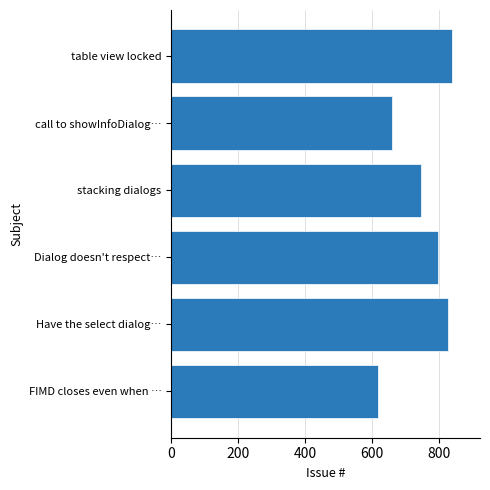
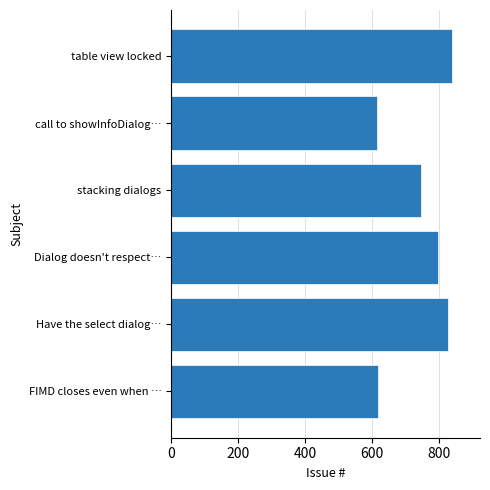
call to showInfoDialog…: 660 -> 610
